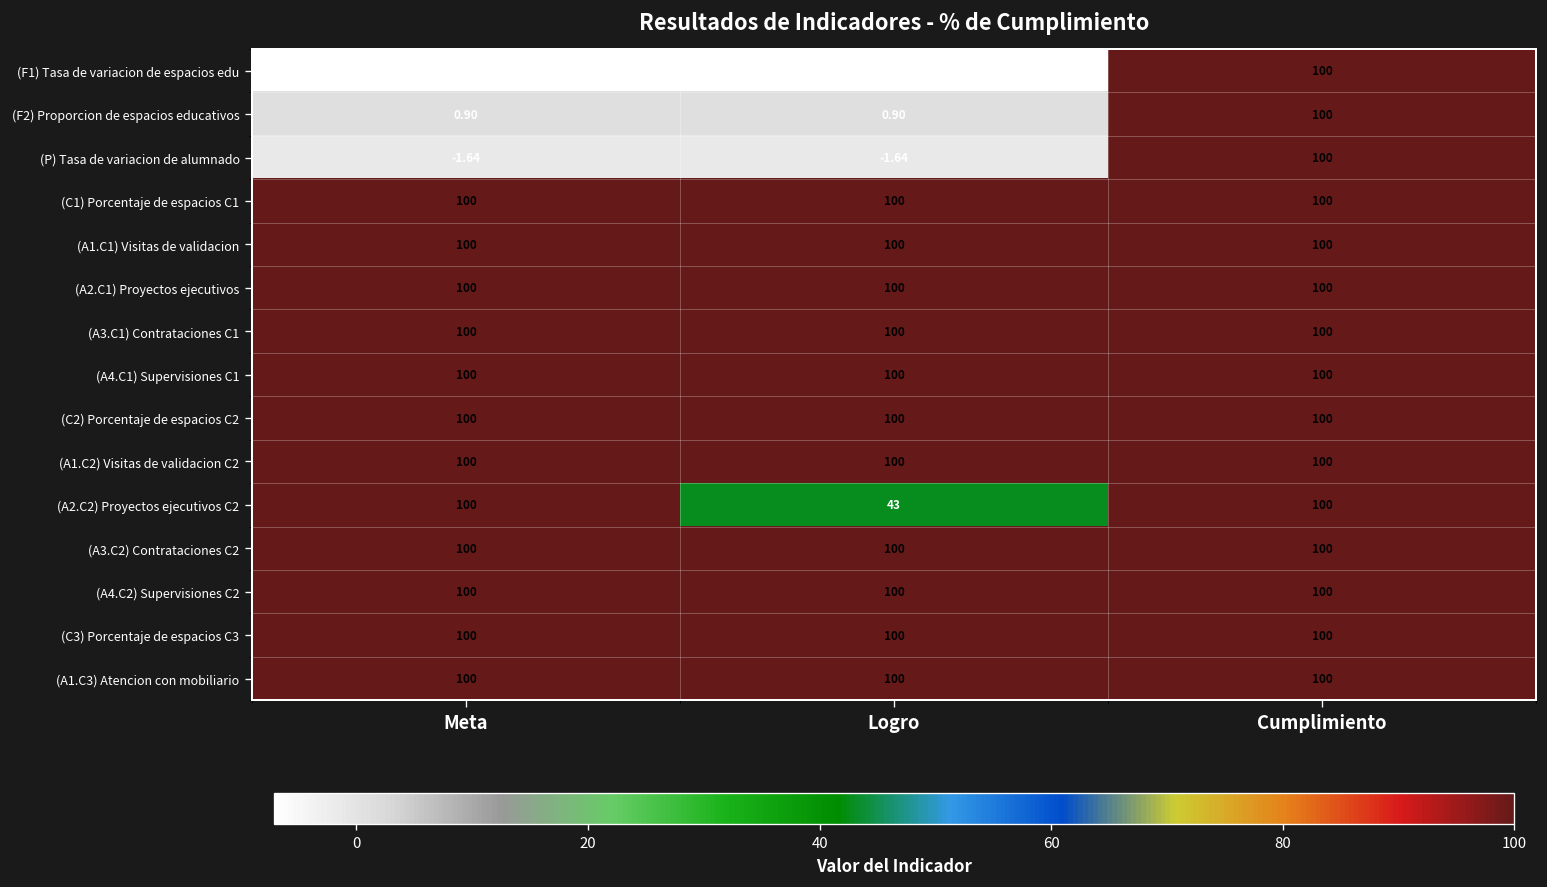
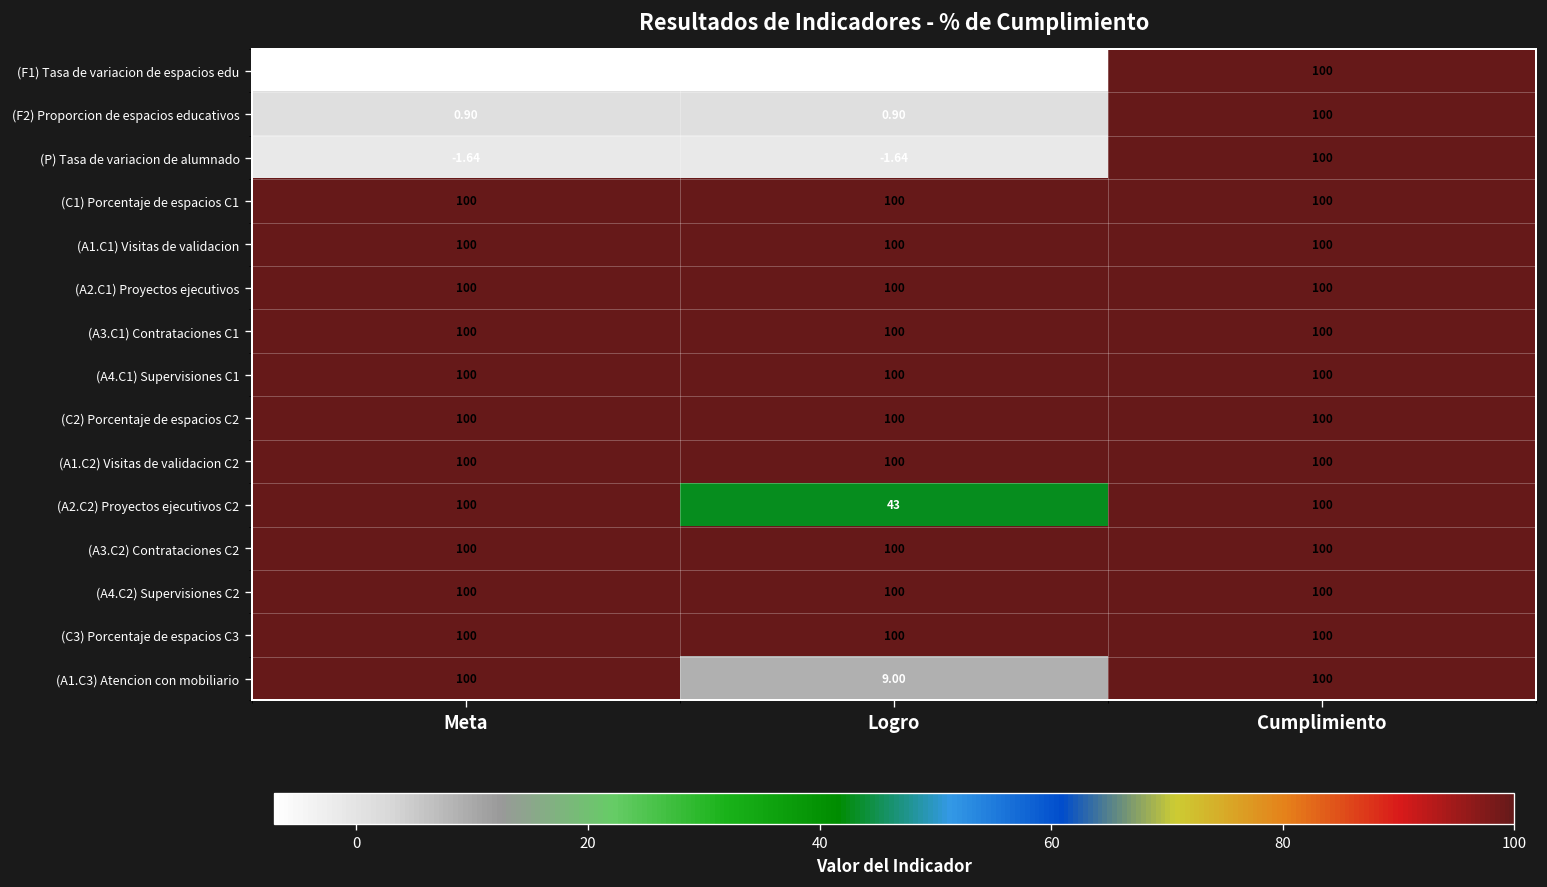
(A1.C3) Atencion con mobiliario, Logro: 100 -> 9.00
